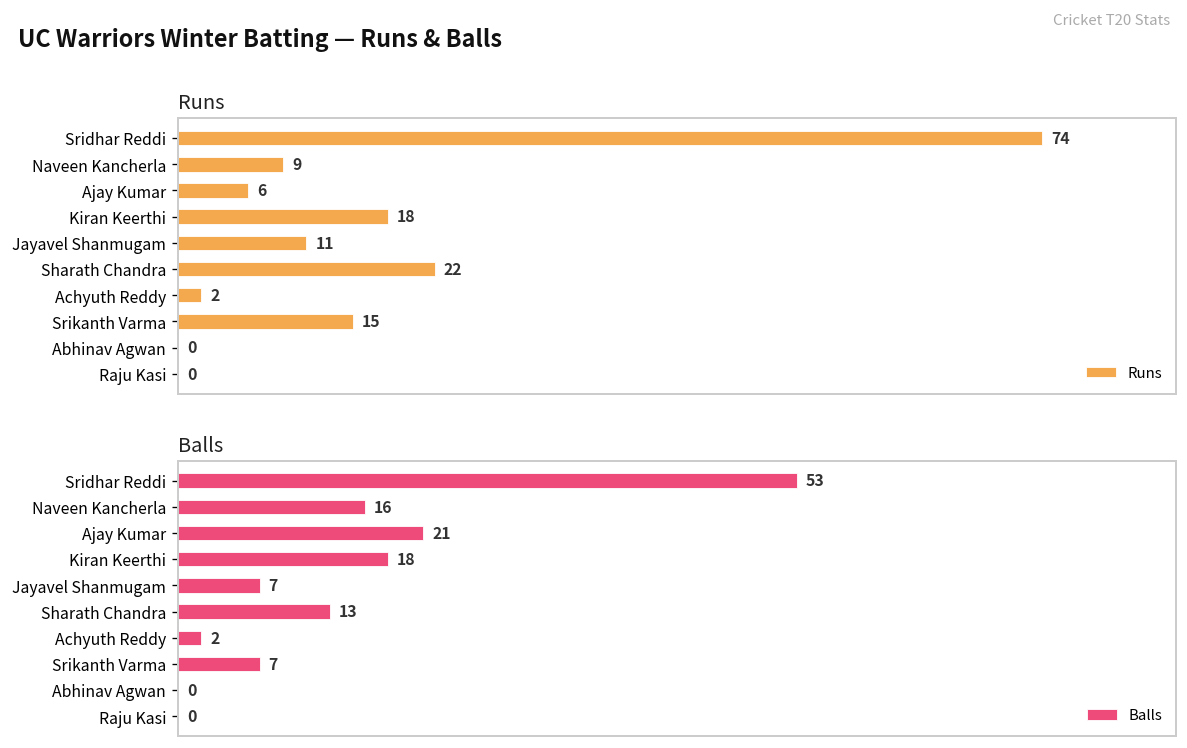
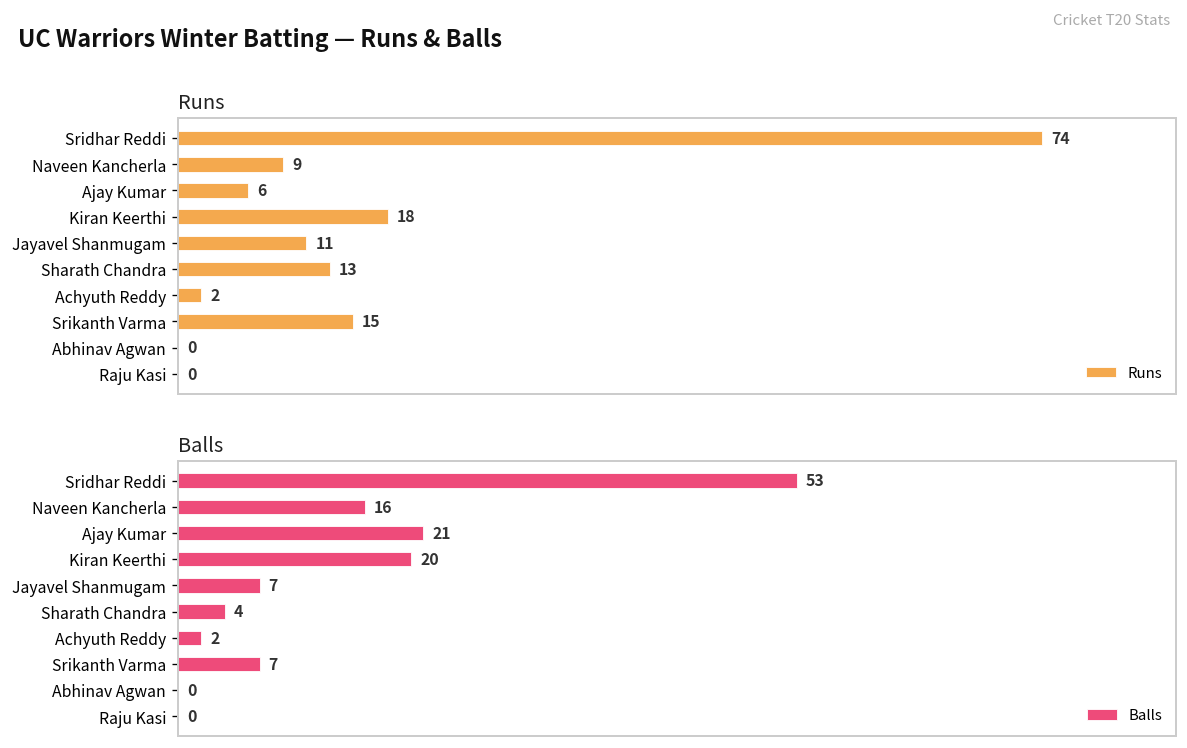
Runs, Sharath Chandra: 22 -> 13
Balls, Kiran Keerthi: 18 -> 20
Balls, Sharath Chandra: 13 -> 4
